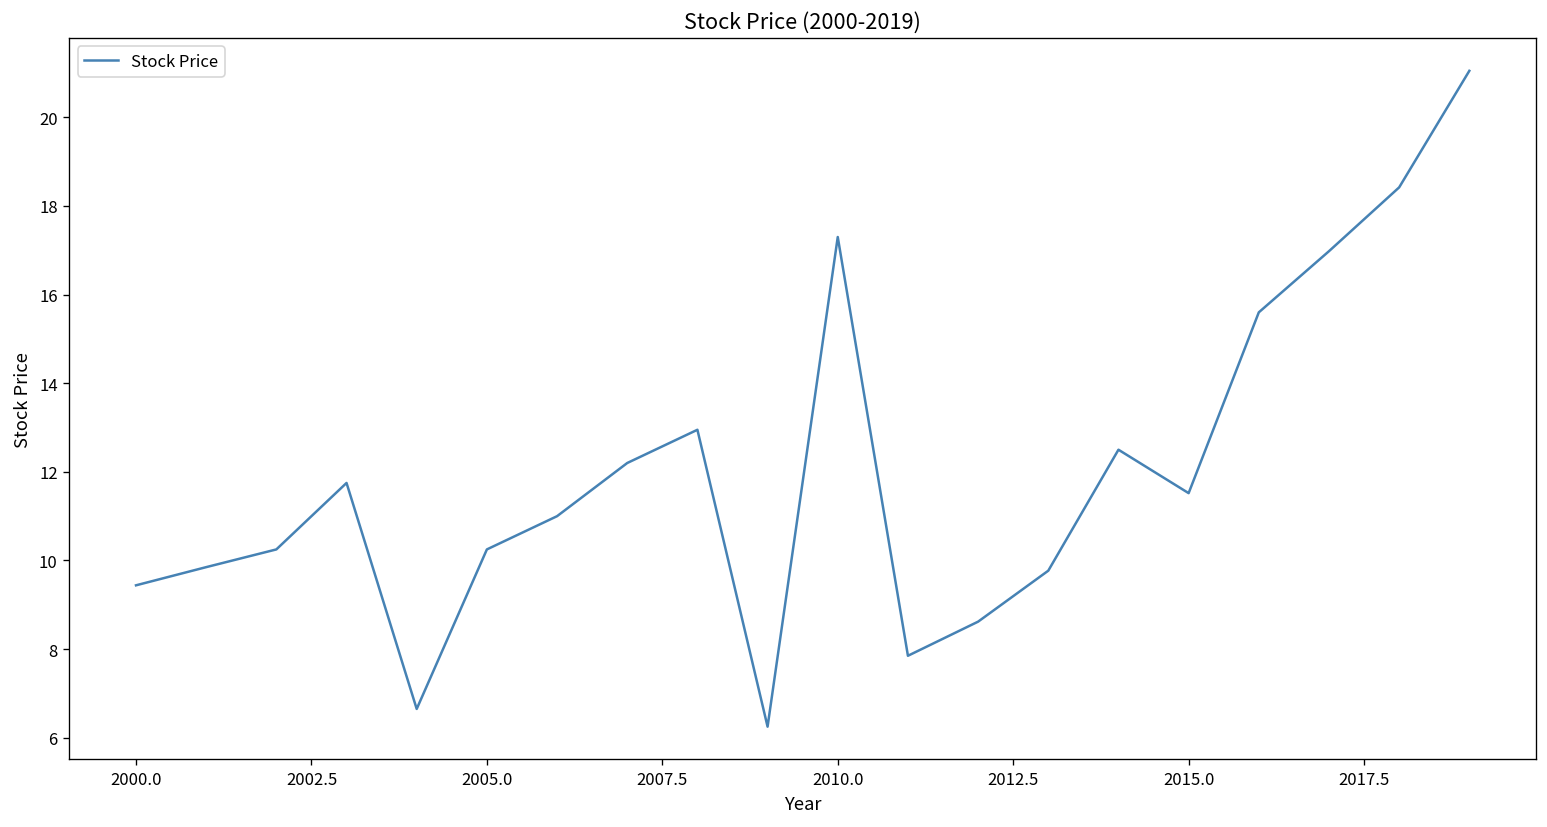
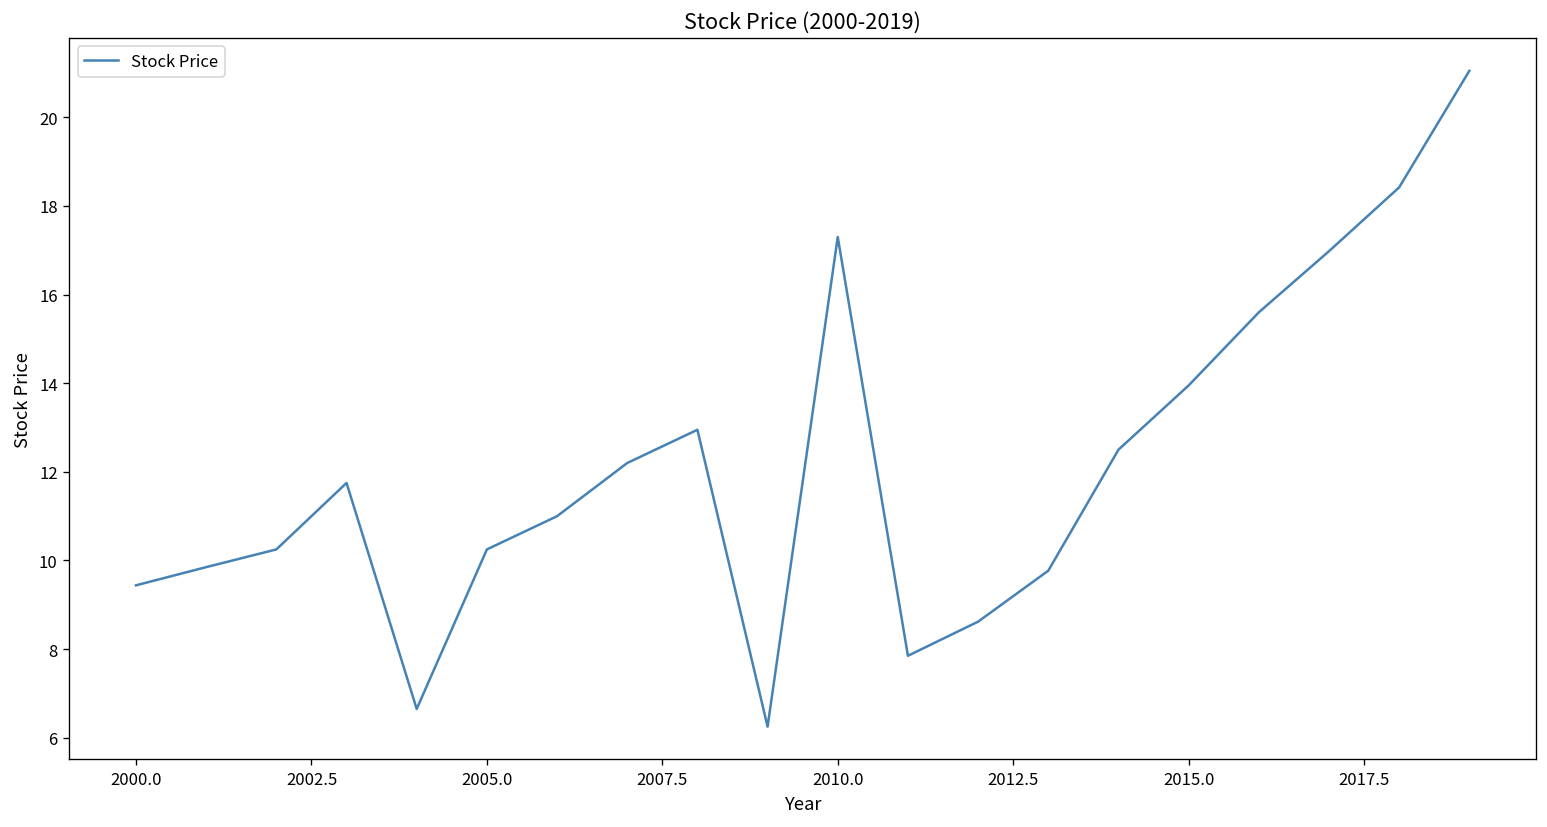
2015.0: 11.5 -> 14.0
